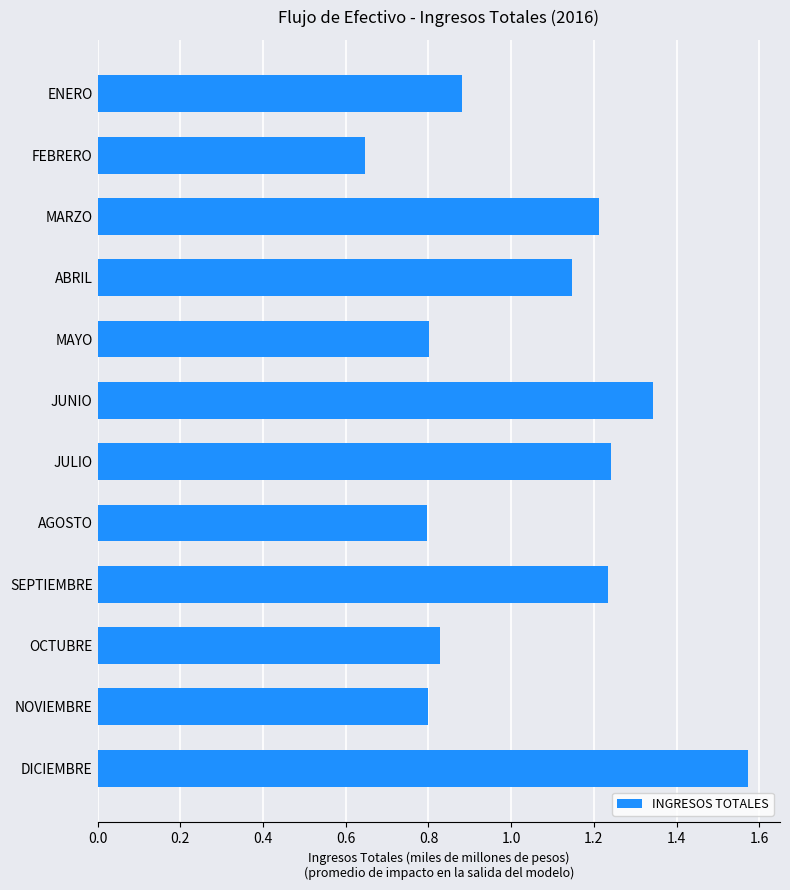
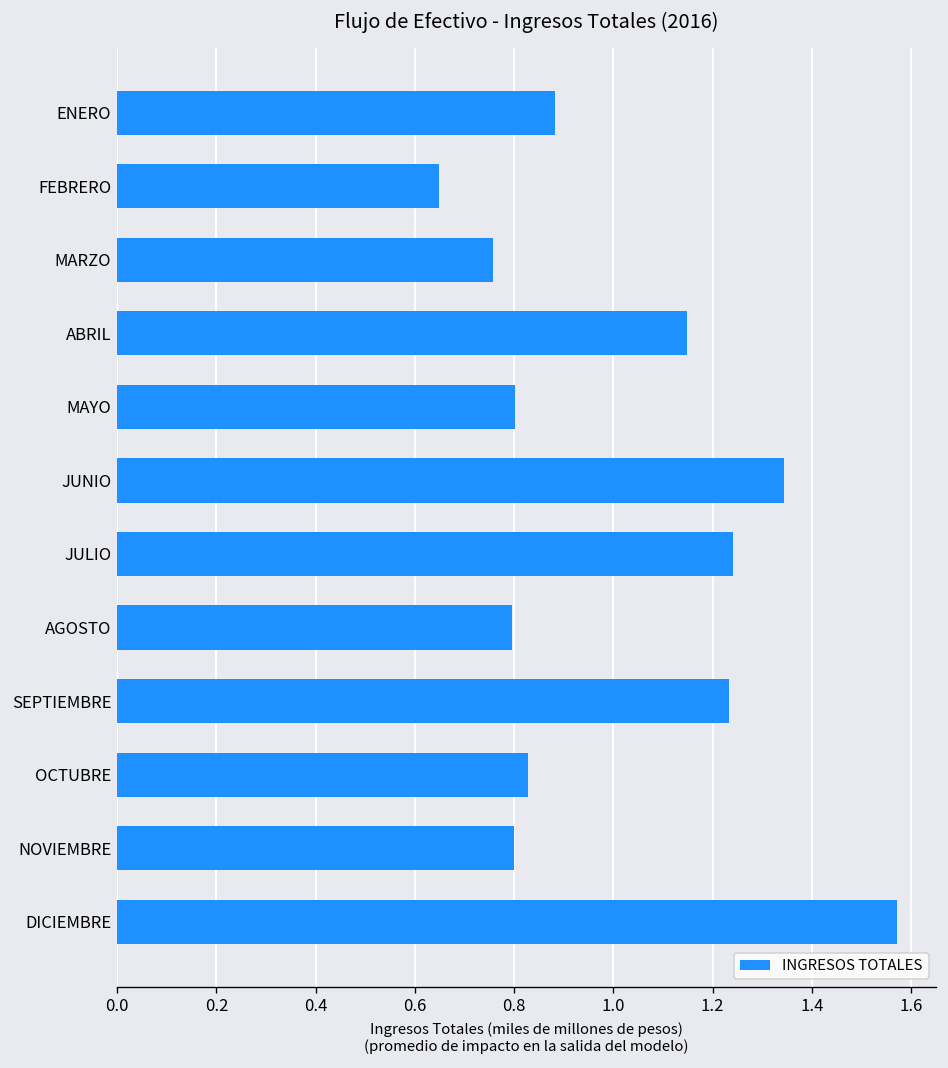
MARZO: 1.21 -> 0.76
